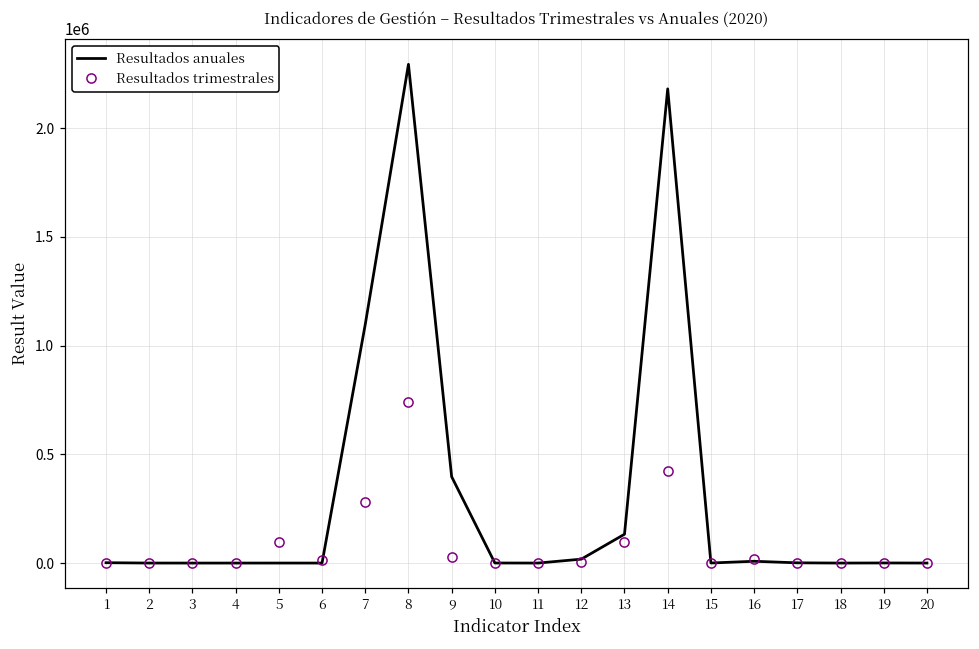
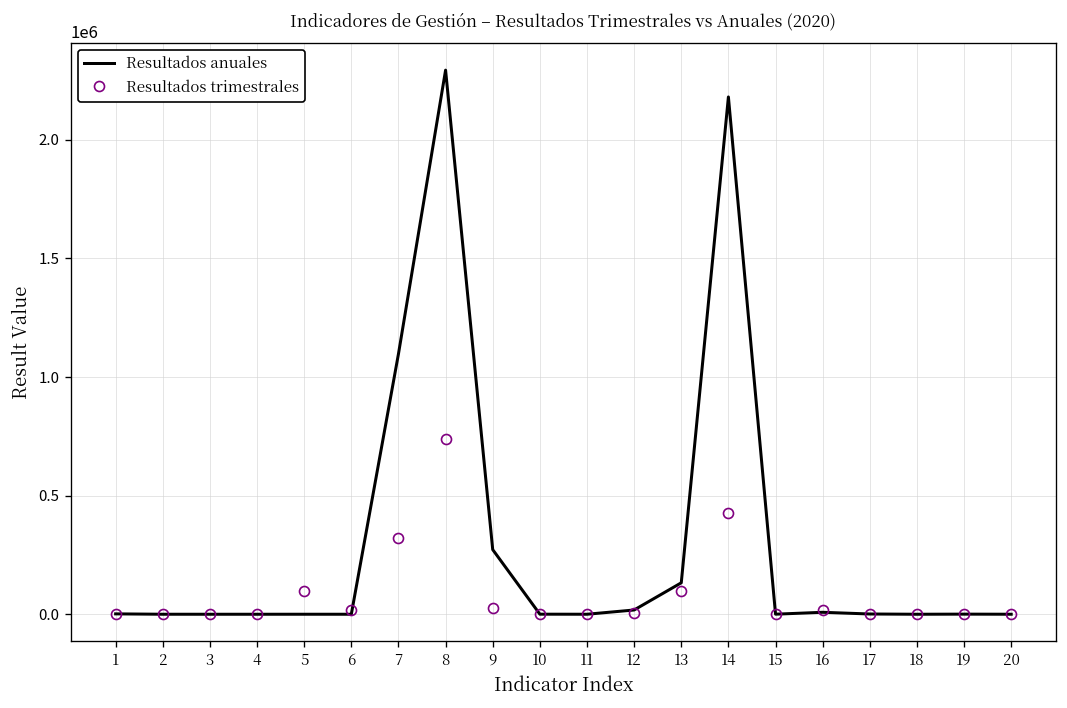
Resultados trimestrales, 7: 280000 -> 320000
Resultados anuales, 9: 400000 -> 270000
